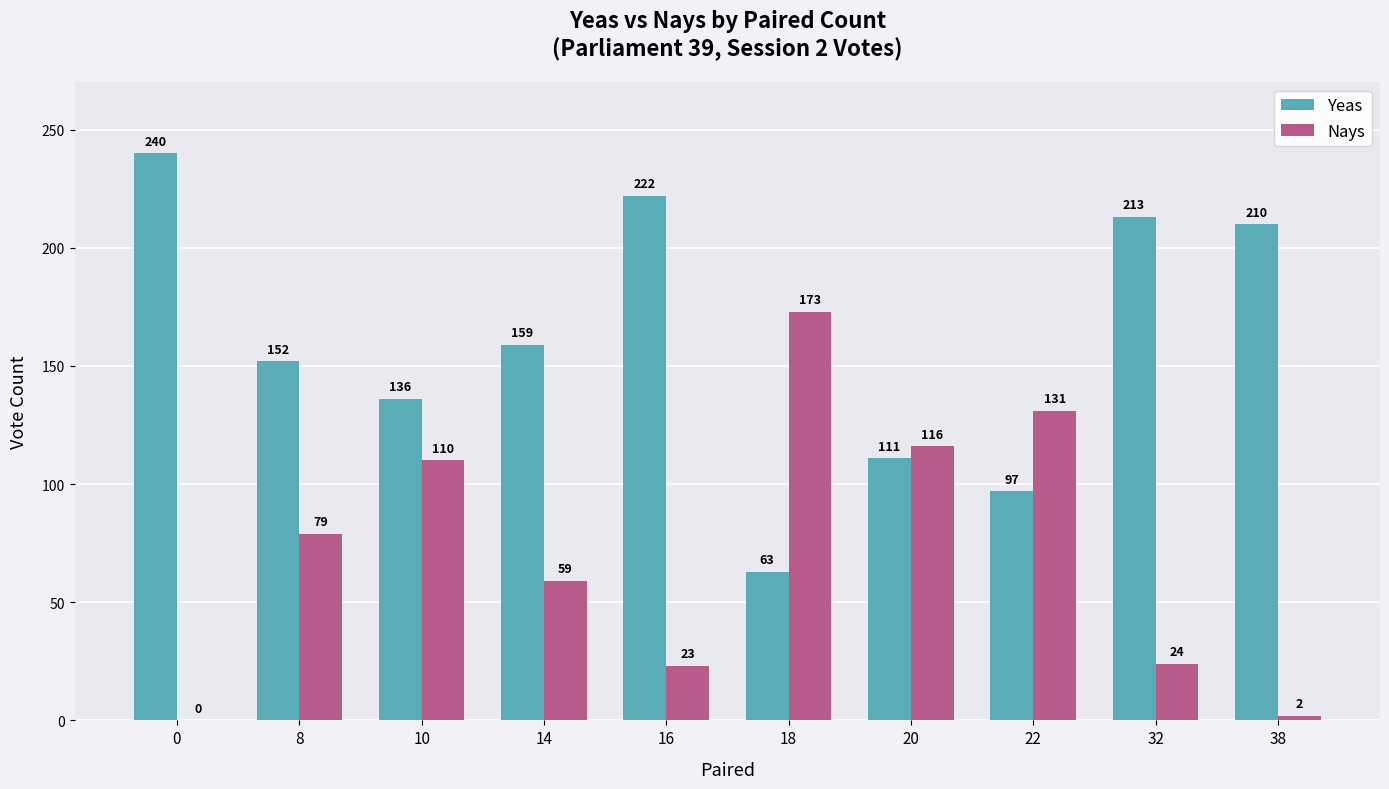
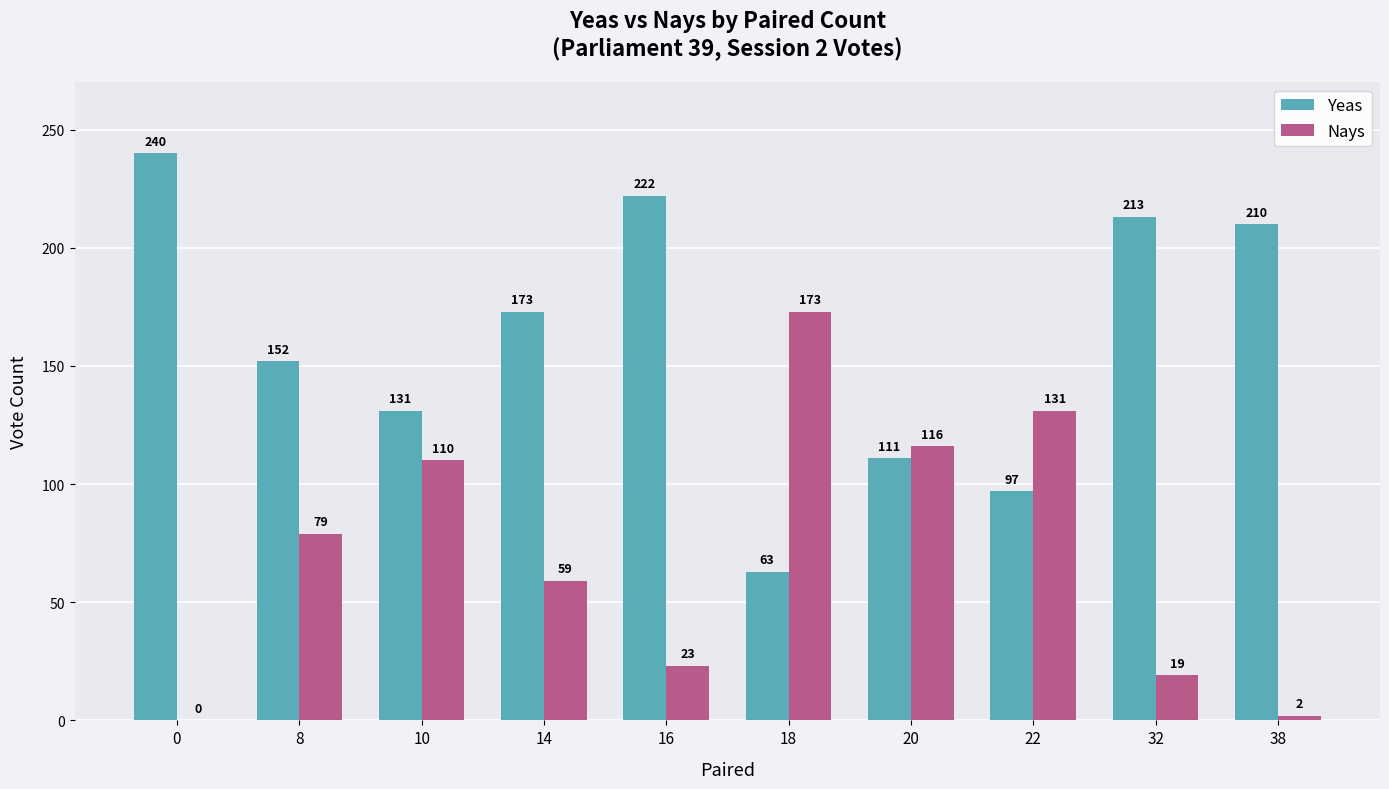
Yeas, 10: 136 -> 131
Yeas, 14: 159 -> 173
Nays, 32: 24 -> 19
